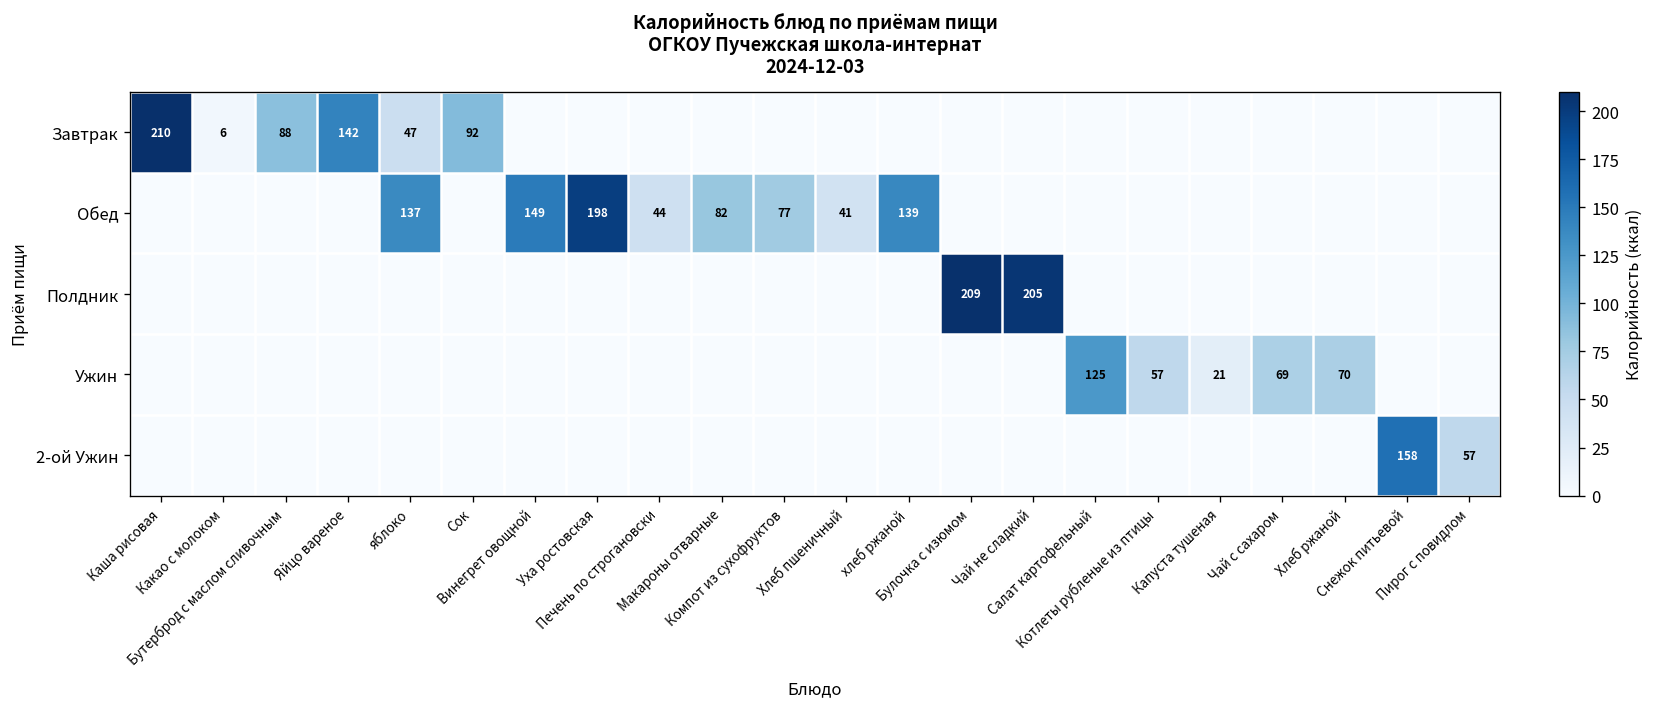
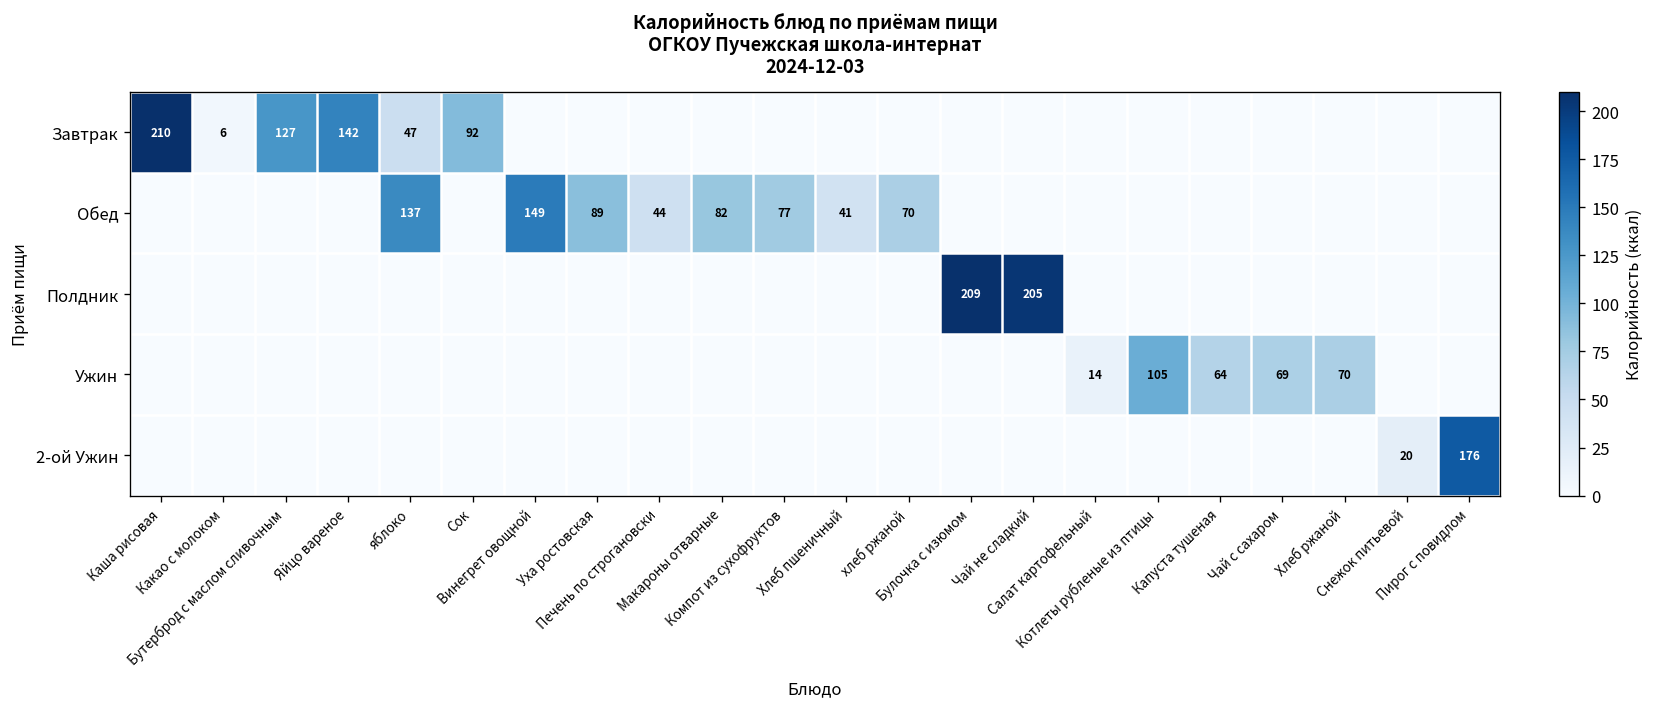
Завтрак, Бутерброд с маслом сливочным: 88 -> 127
Обед, Уха ростовская: 198 -> 89
Обед, хлеб ржаной: 139 -> 70
Ужин, Салат картофельный: 125 -> 14
Ужин, Котлеты рубленые из птицы: 57 -> 105
Ужин, Капуста тушеная: 21 -> 64
2-ой Ужин, Снежок питьевой: 158 -> 20
2-ой Ужин, Пирог с повидлом: 57 -> 176
